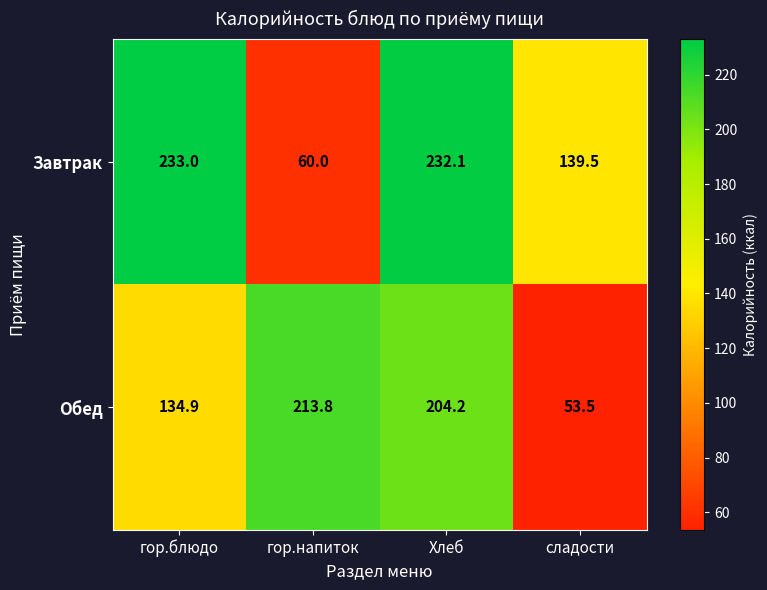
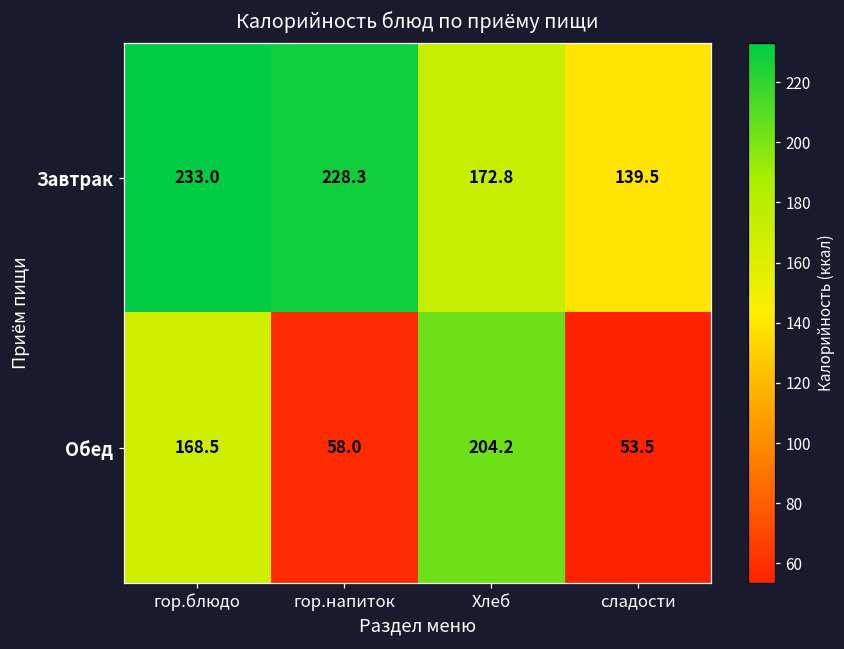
Завтрак, гор.напиток: 60.0 -> 228.3
Завтрак, Хлеб: 232.1 -> 172.8
Обед, гор.блюдо: 134.9 -> 168.5
Обед, гор.напиток: 213.8 -> 58.0
